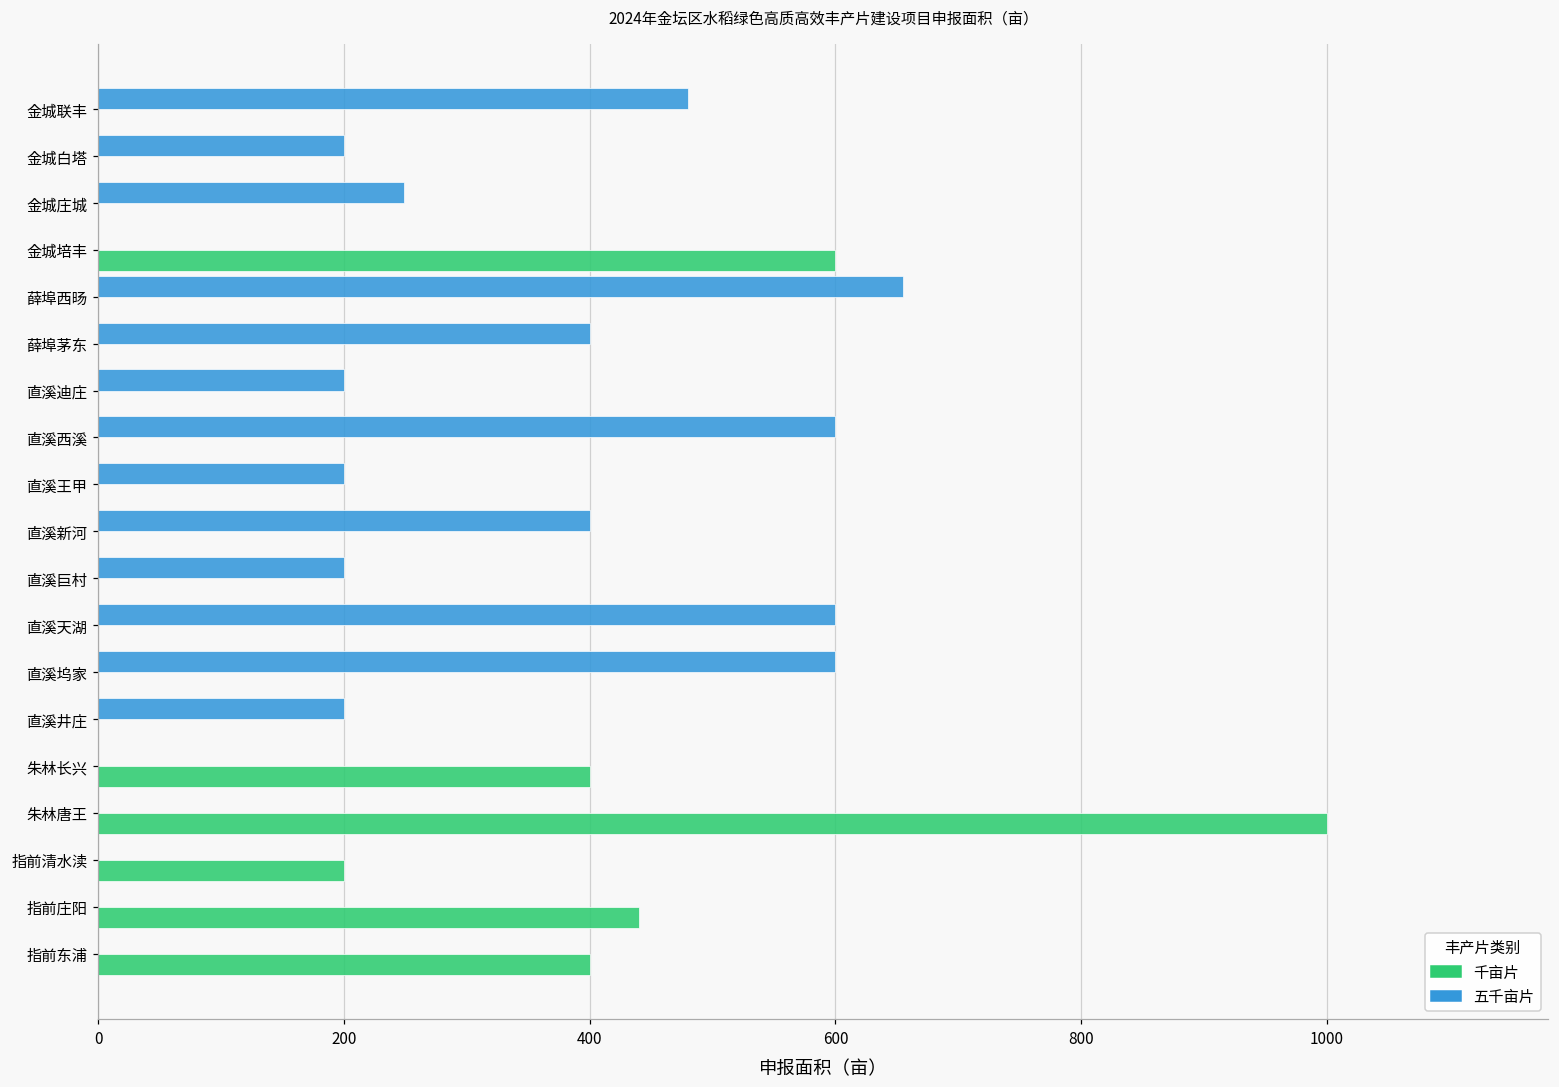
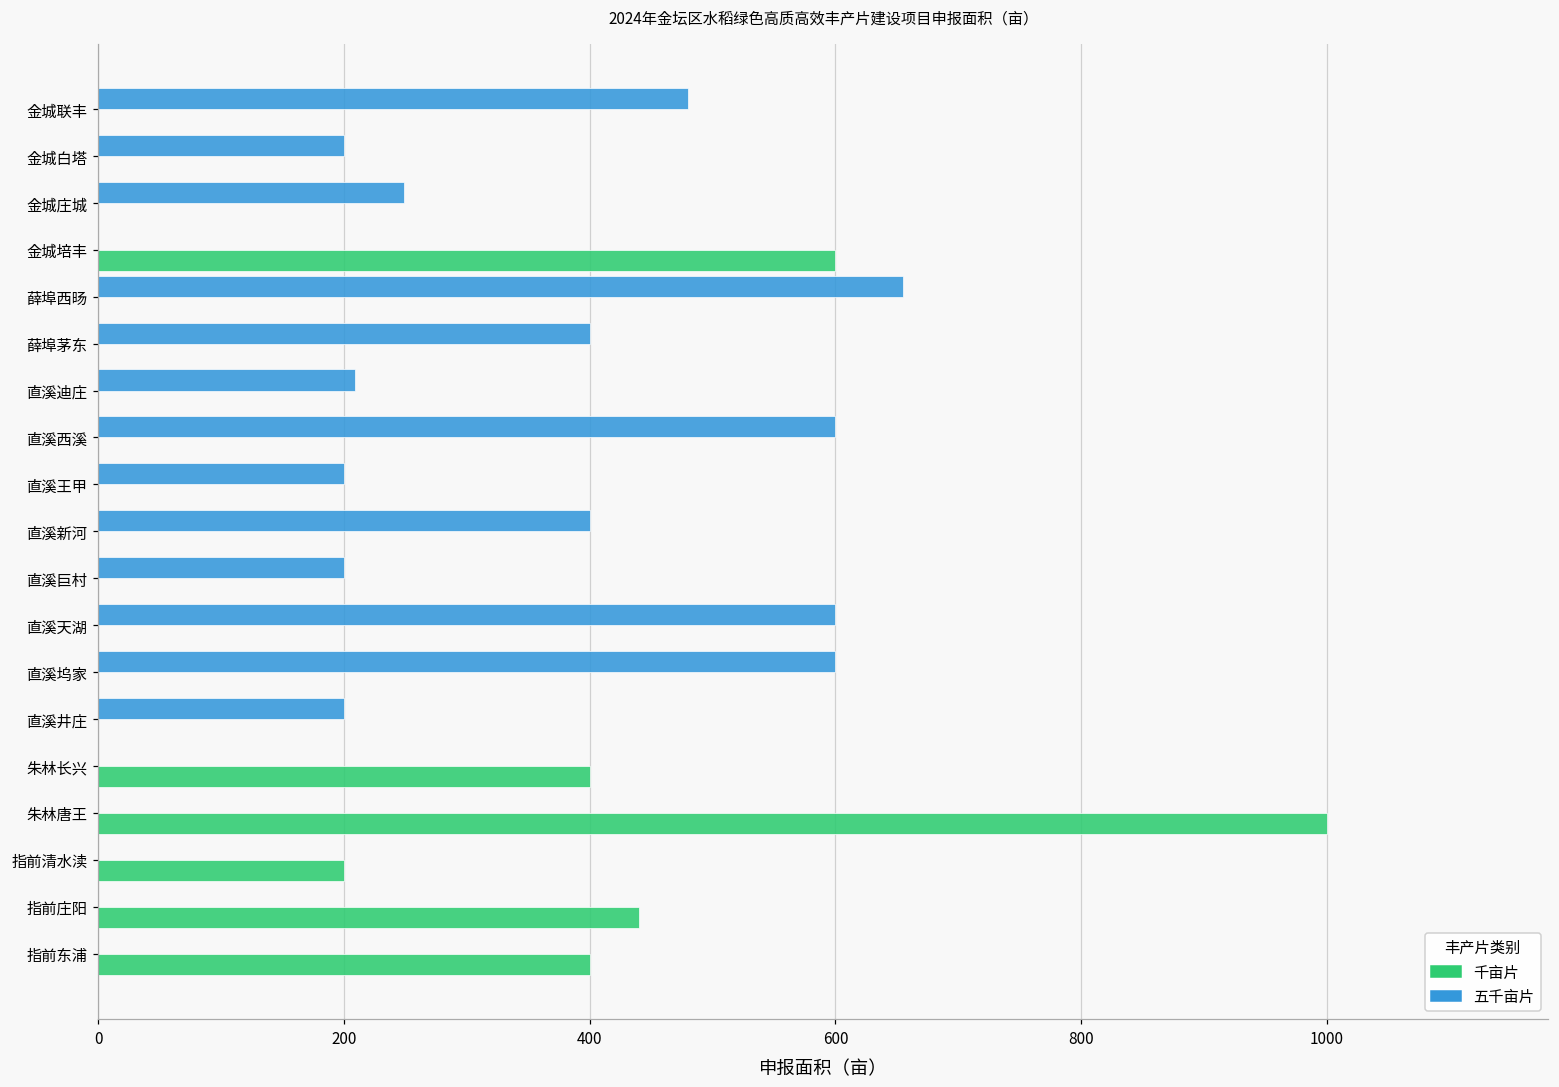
五千亩片, 直溪迪庄: 200 -> 209
